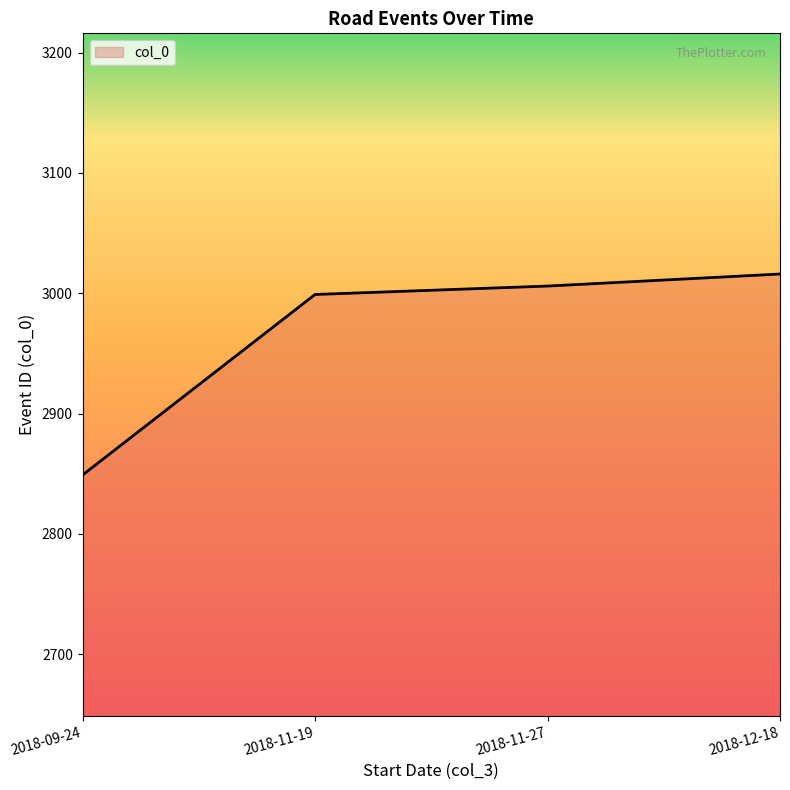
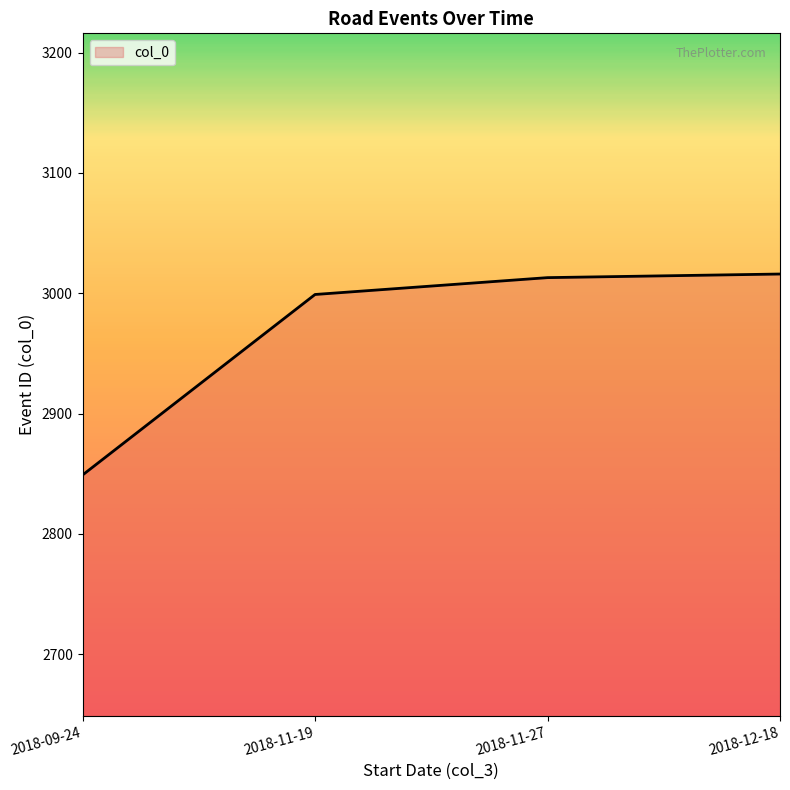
2018-11-27: 3006 -> 3013
